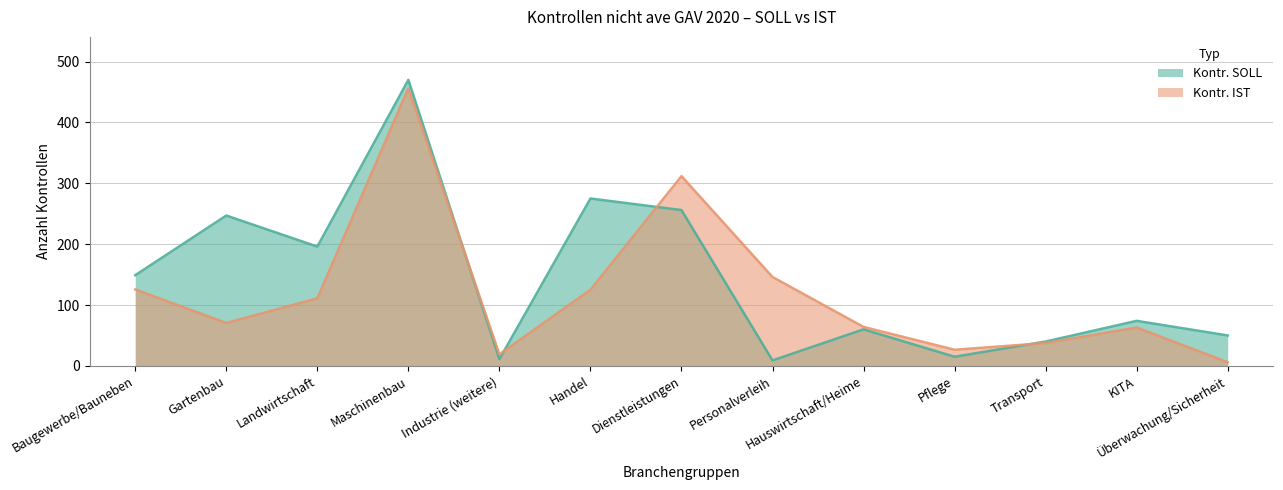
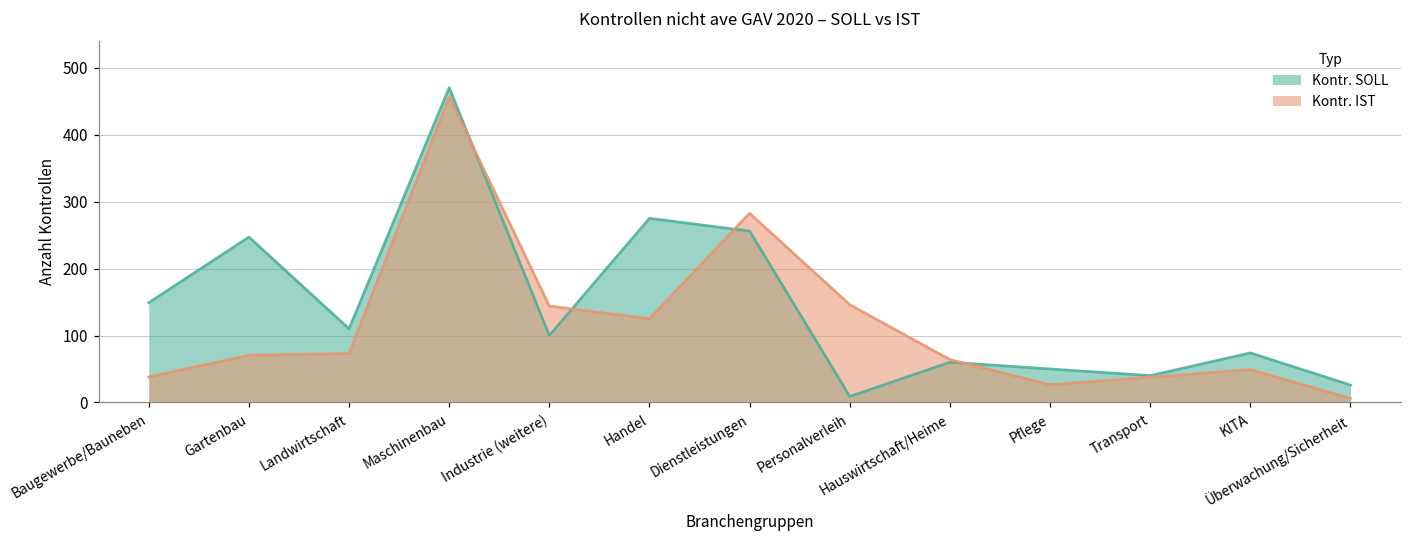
Kontr. IST, Baugewerbe/Bauneben: 130 -> 40
Kontr. SOLL, Landwirtschaft: 200 -> 110
Kontr. IST, Landwirtschaft: 110 -> 70
Kontr. SOLL, Industrie (weitere): 10 -> 100
Kontr. IST, Industrie (weitere): 20 -> 140
Kontr. IST, Dienstleistungen: 310 -> 280
Kontr. SOLL, Pflege: 20 -> 50
Kontr. IST, KITA: 60 -> 50
Kontr. SOLL, Überwachung/Sicherheit: 50 -> 30
